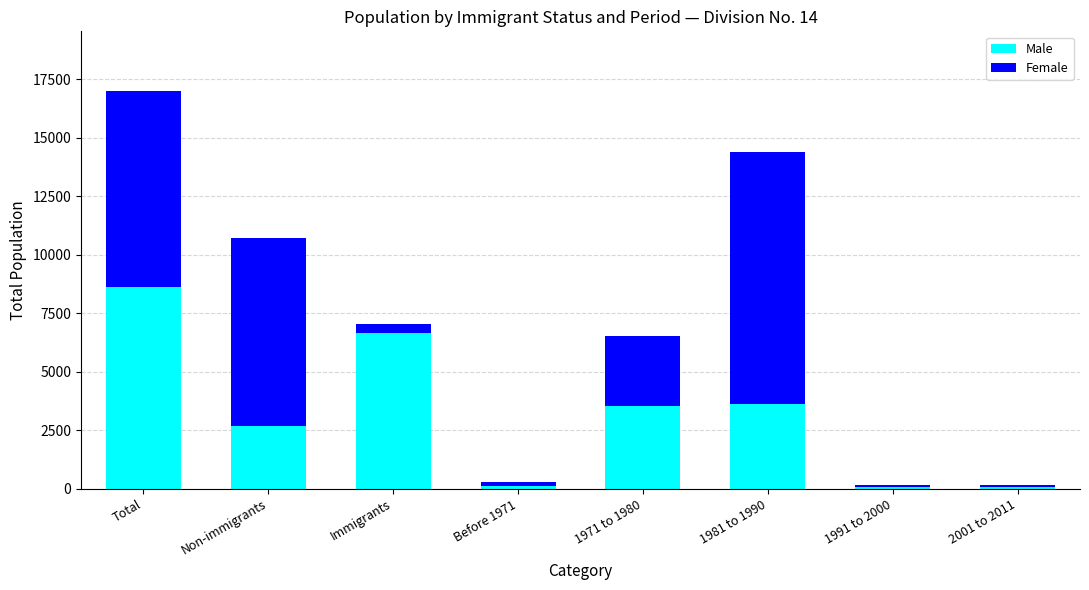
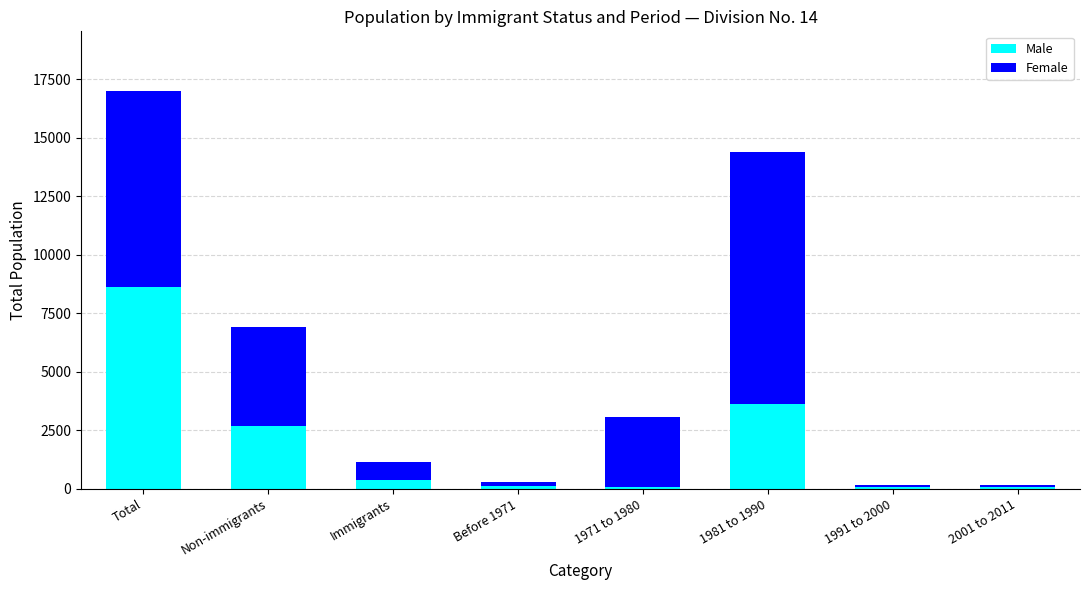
Female, Non-immigrants: 8000 -> 4200
Male, Immigrants: 6600 -> 400
Female, Immigrants: 400 -> 800
Male, 1971 to 1980: 3500 -> 100
